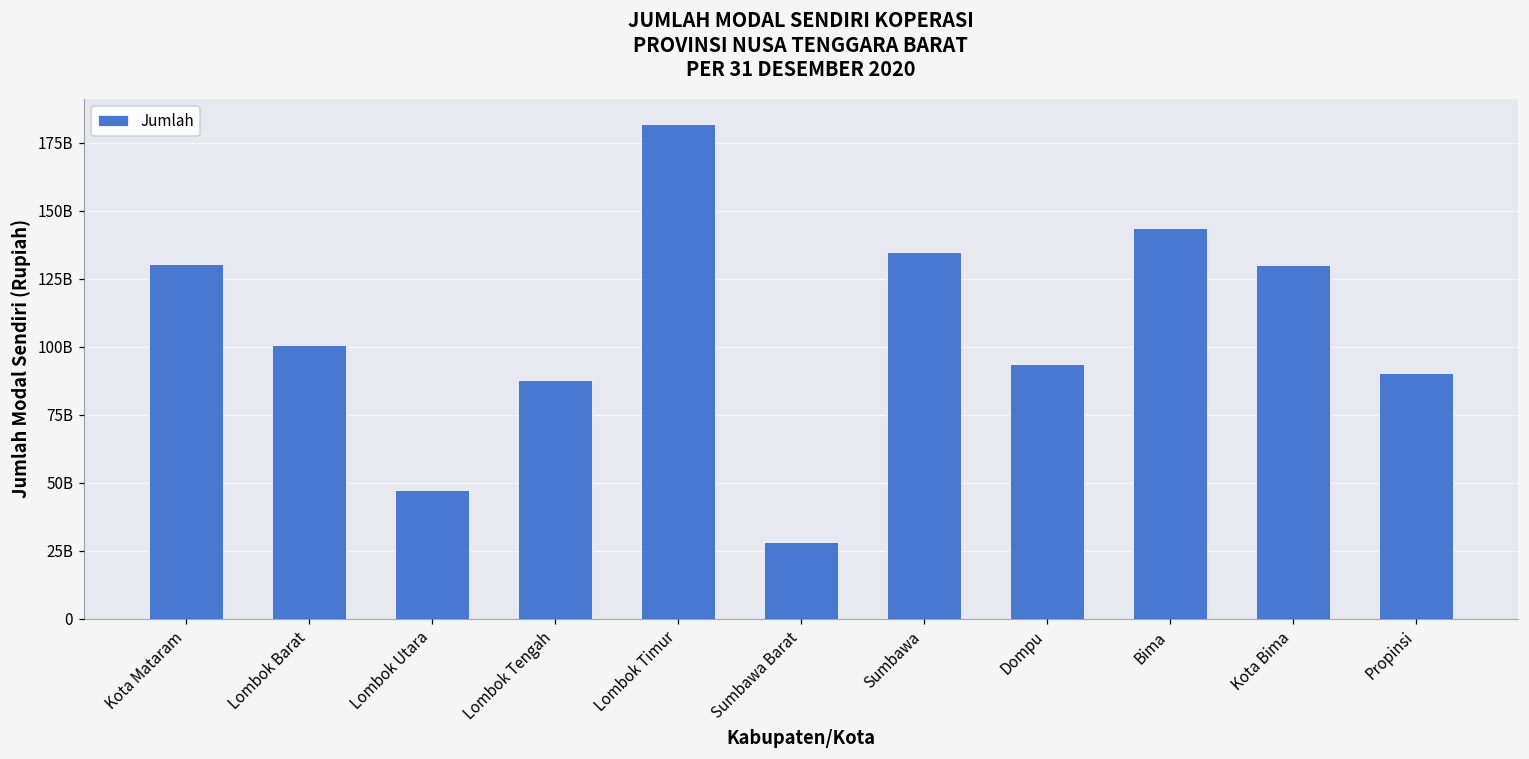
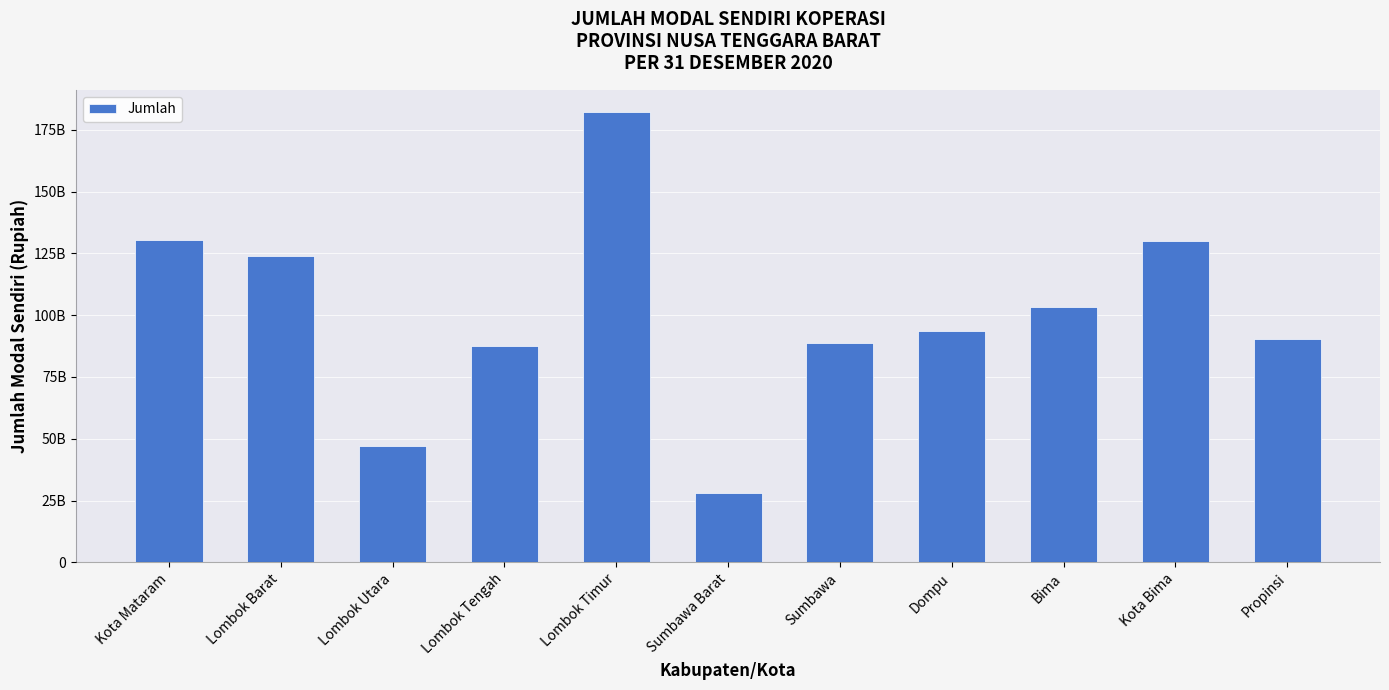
Lombok Barat: 101000000000 -> 124000000000
Sumbawa: 135000000000 -> 89000000000
Bima: 144000000000 -> 103000000000
